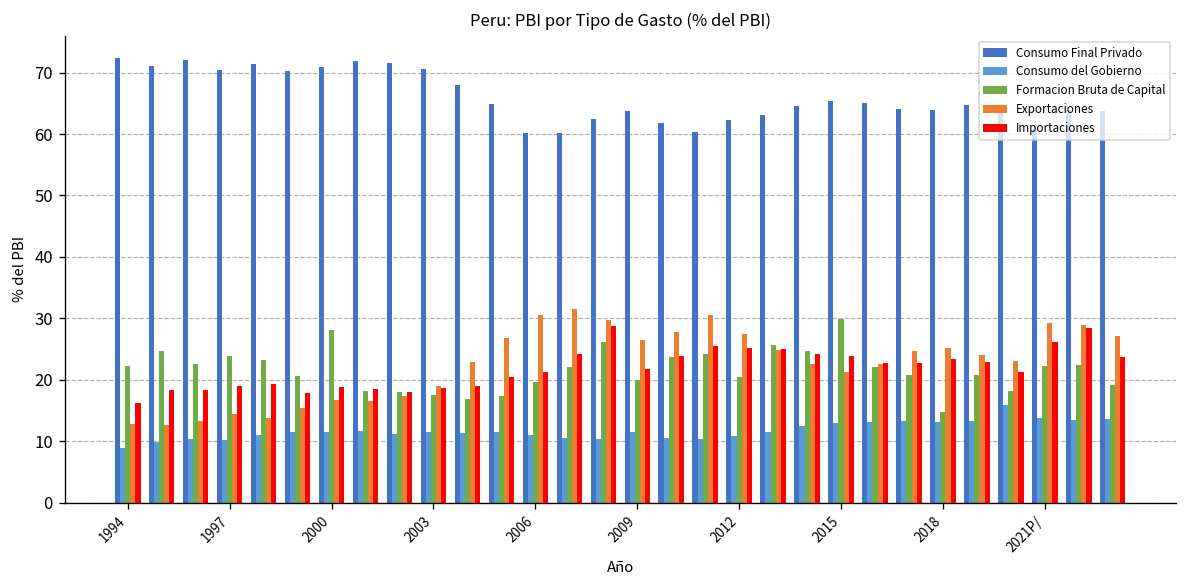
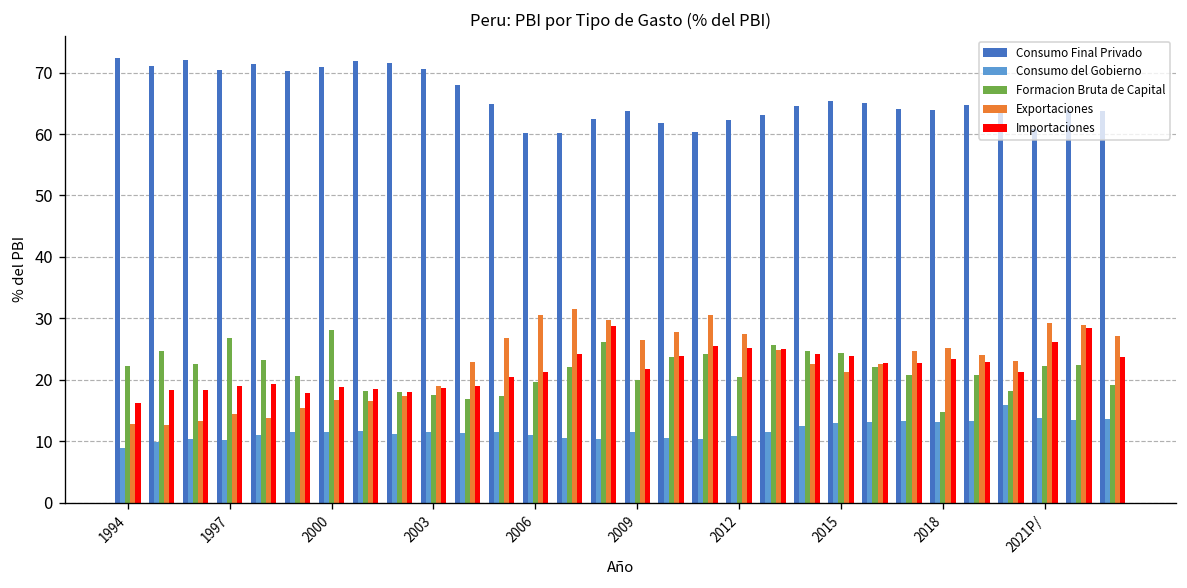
Formacion Bruta de Capital, 1997: 24 -> 27
Formacion Bruta de Capital, 2015: 30 -> 24
